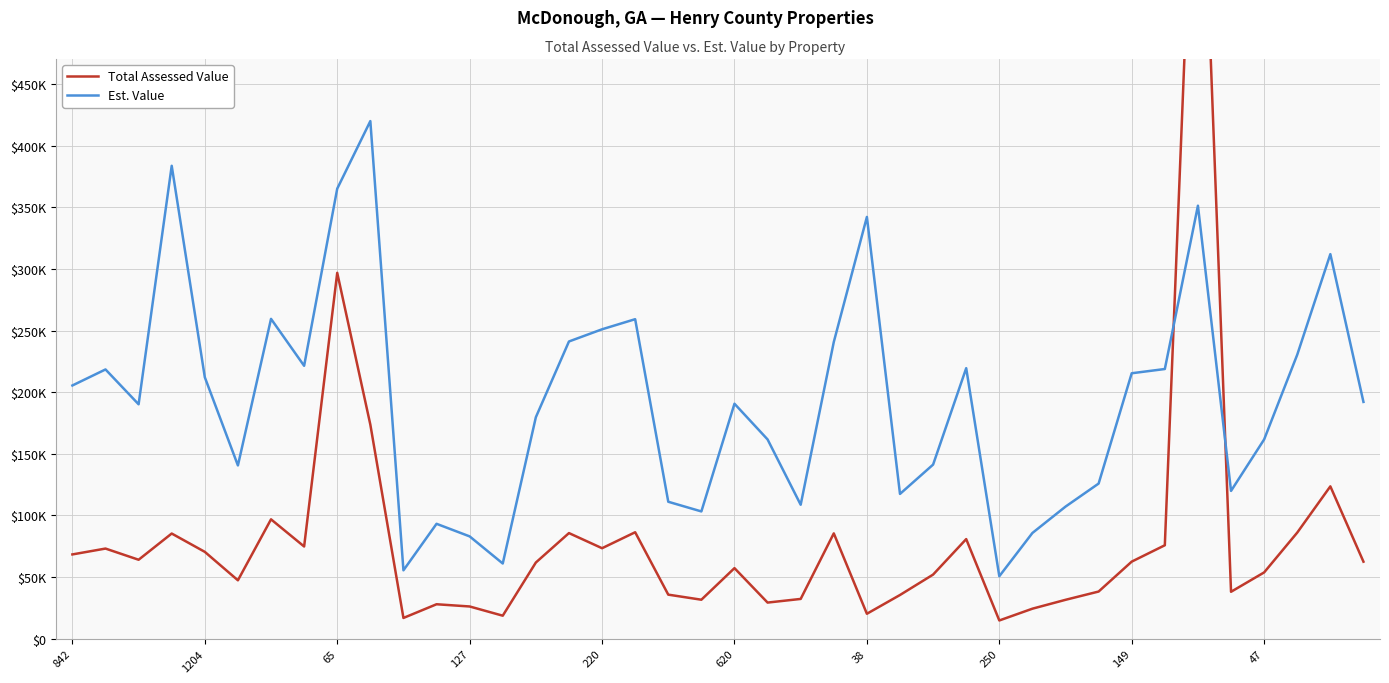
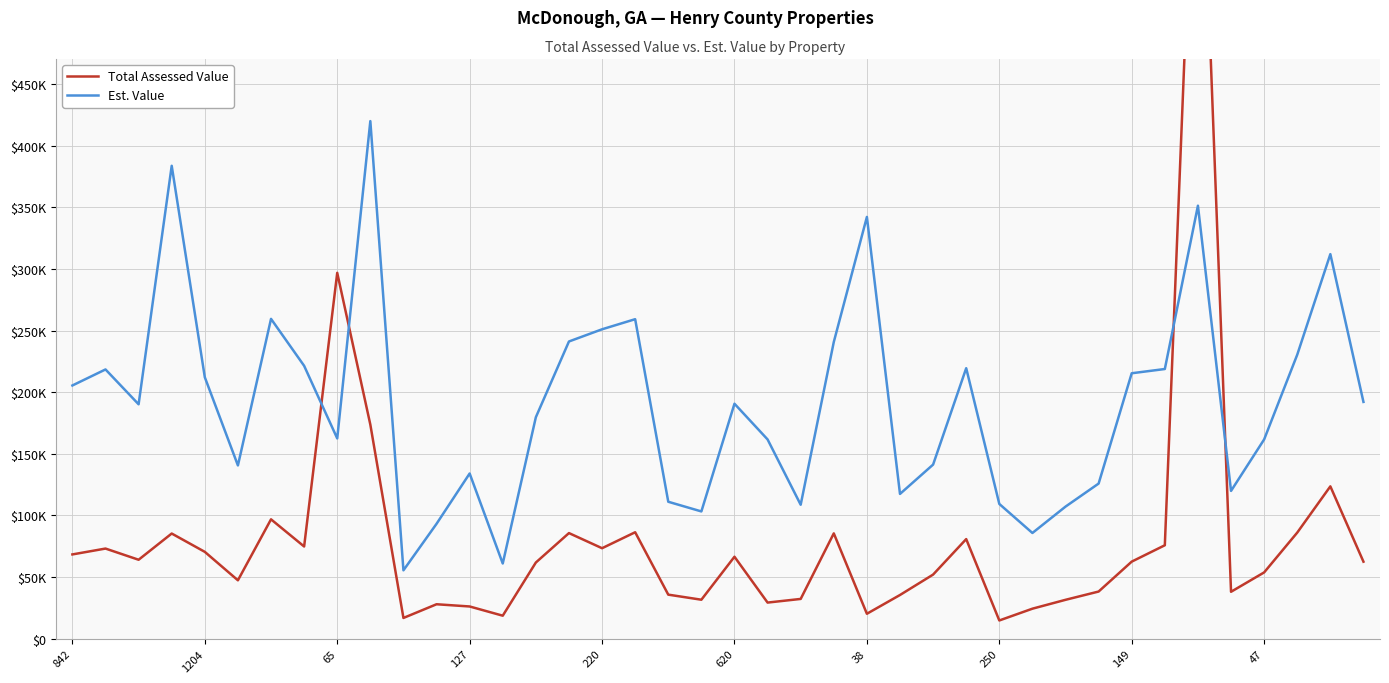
Est. Value, 65: $365000 -> $163000
Est. Value, 127: $83000 -> $134000
Total Assessed Value, 620: $57000 -> $67000
Est. Value, 250: $51000 -> $109000
